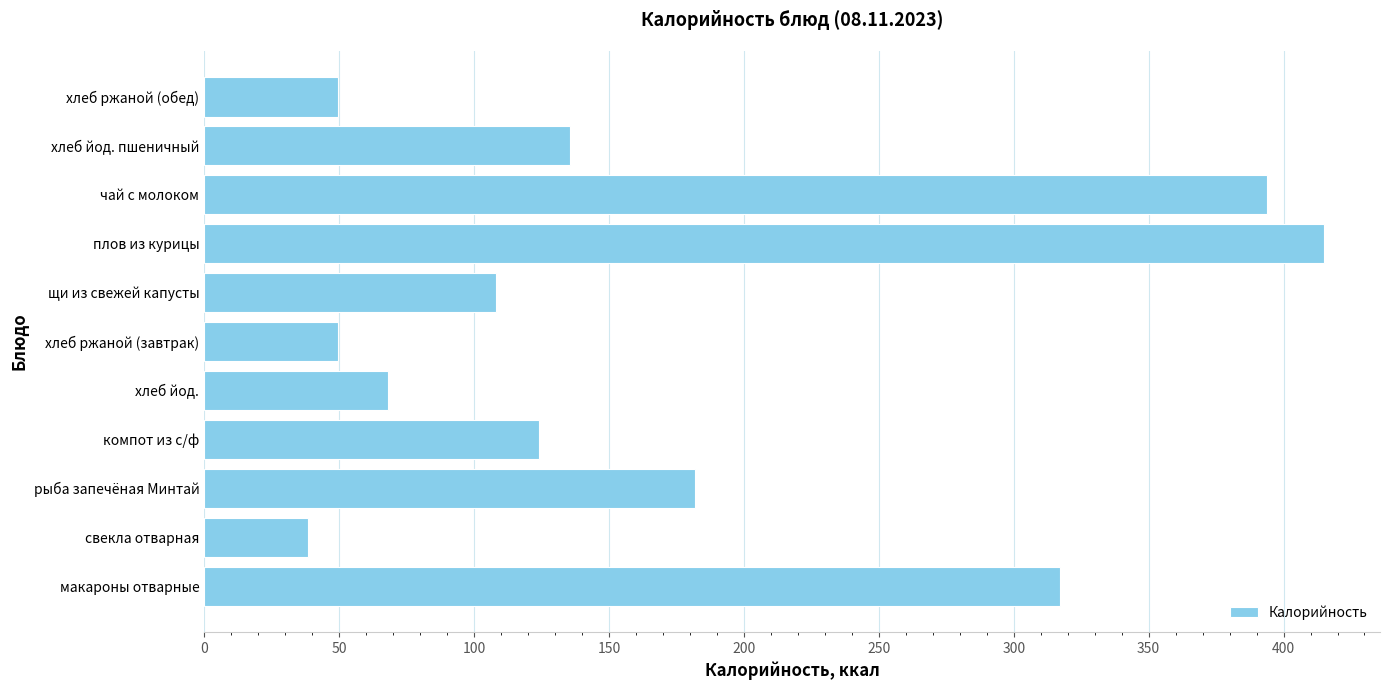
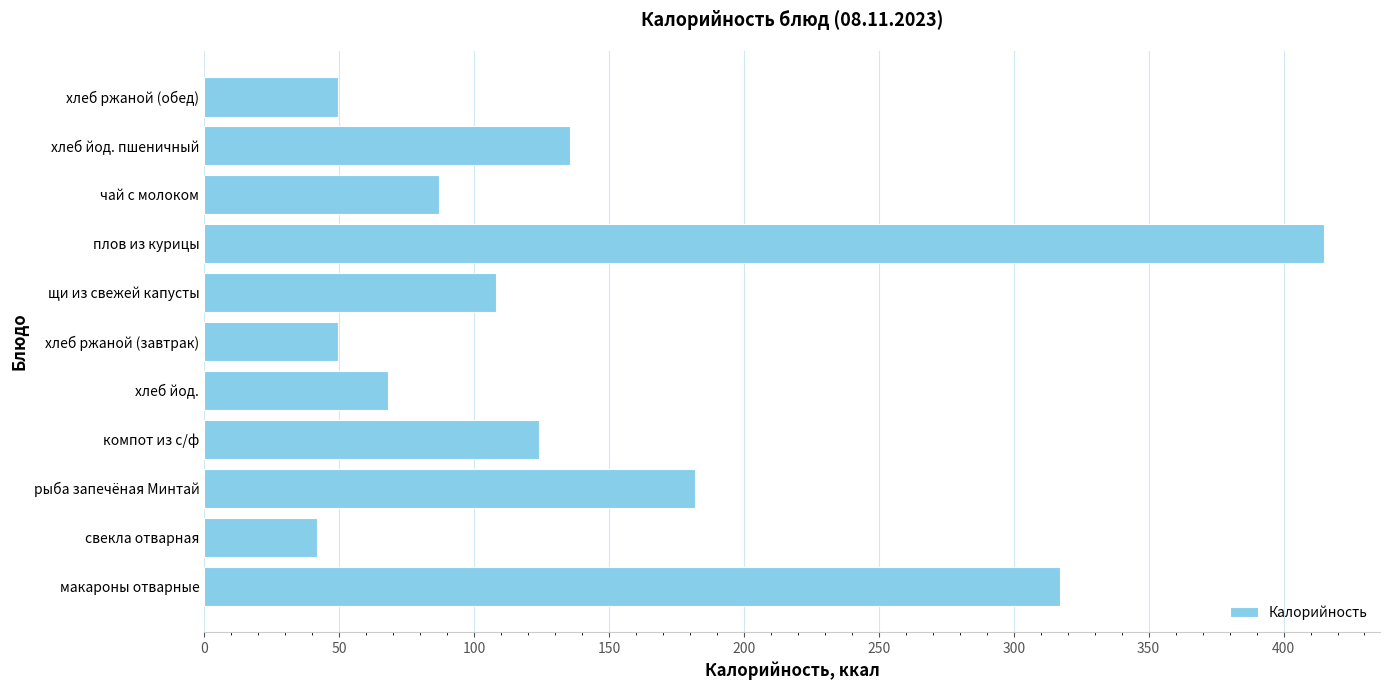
чай с молоком: 394 -> 87
свекла отварная: 39 -> 42
